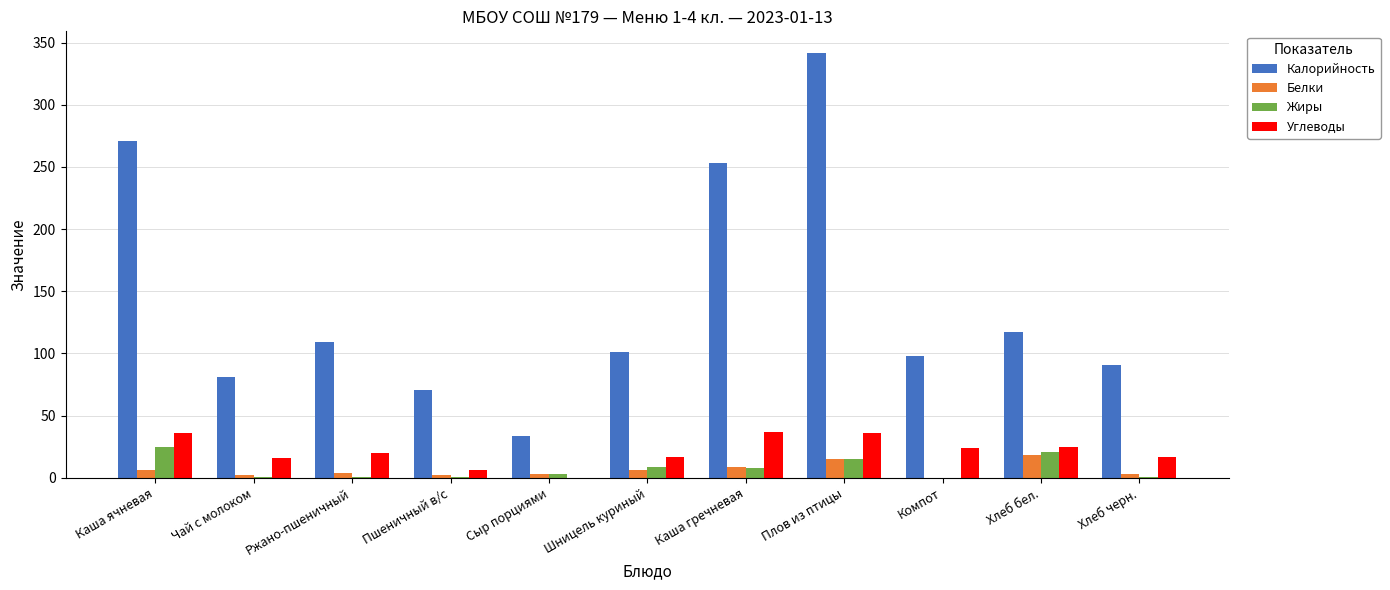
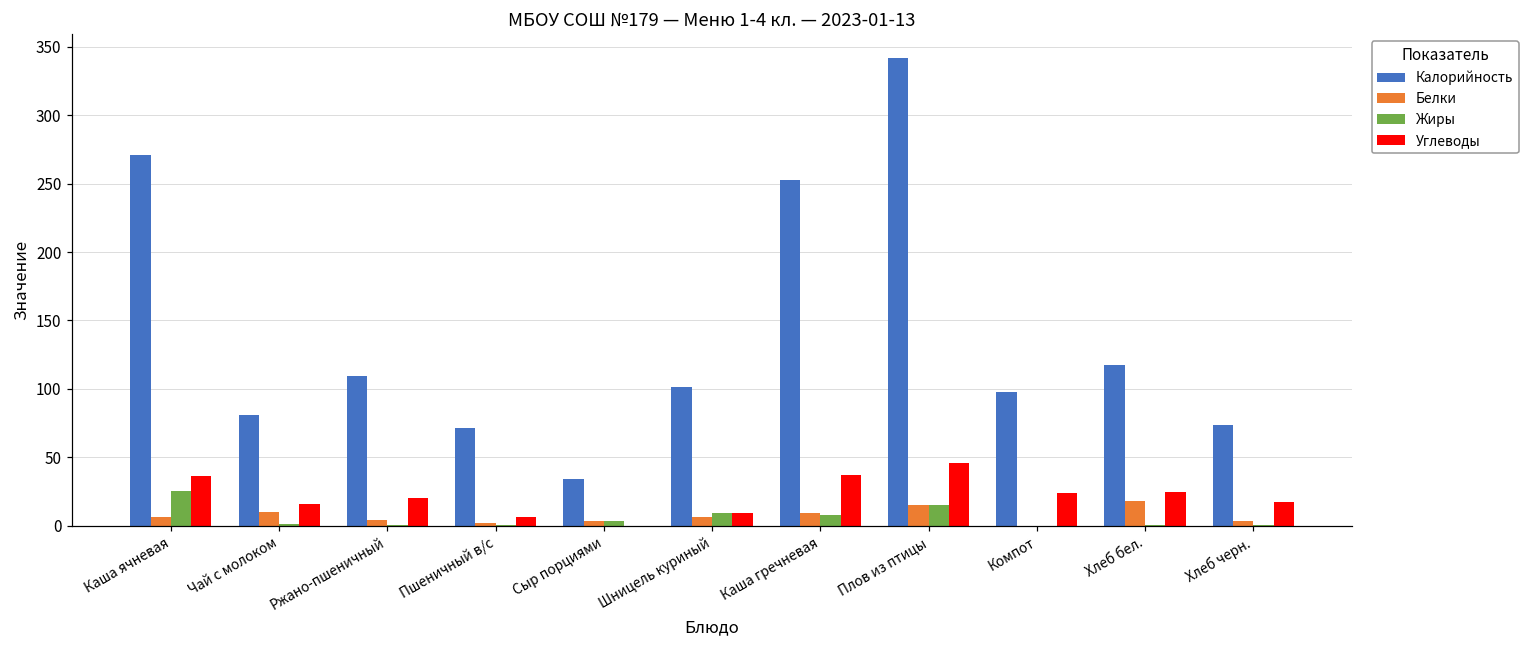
Белки, Чай с молоком: 2 -> 10
Углеводы, Шницель куриный: 17 -> 9
Углеводы, Плов из птицы: 36 -> 46
Жиры, Хлеб бел.: 21 -> 0
Калорийность, Хлеб черн.: 91 -> 74
